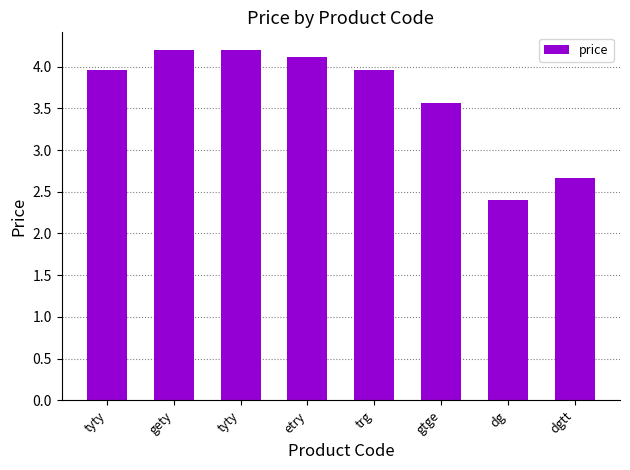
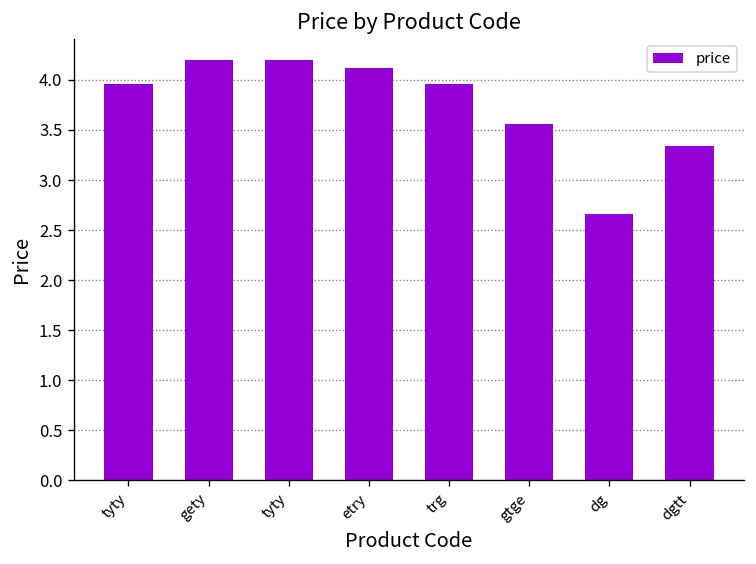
dg: 2.4 -> 2.7
dgtt: 2.7 -> 3.3
